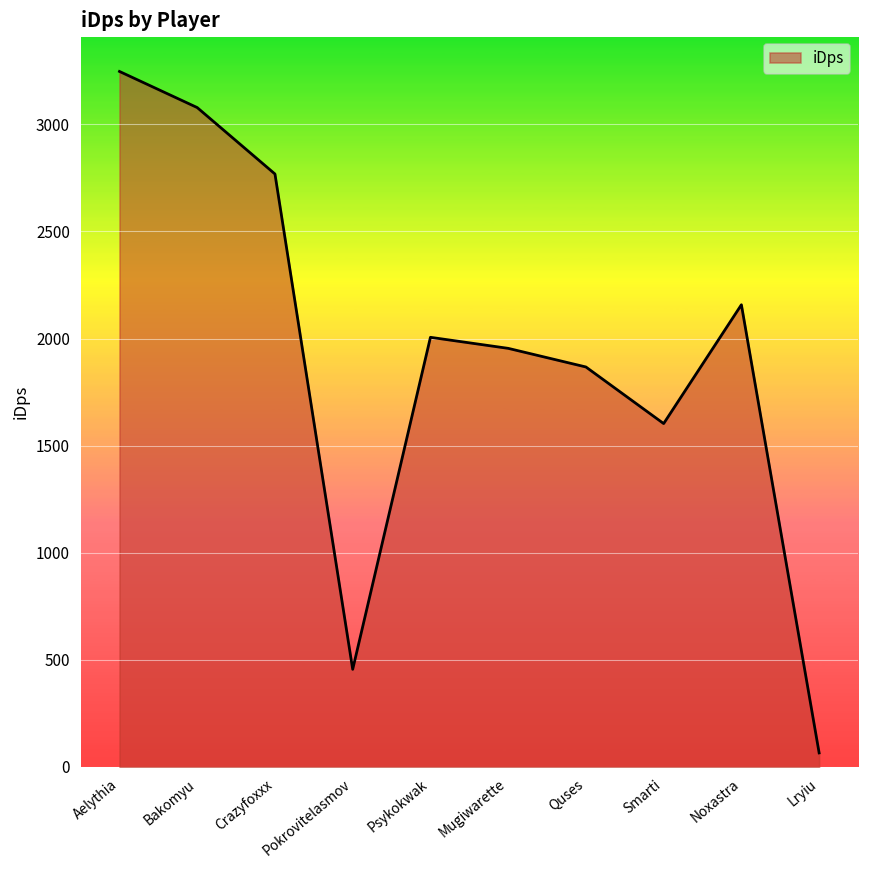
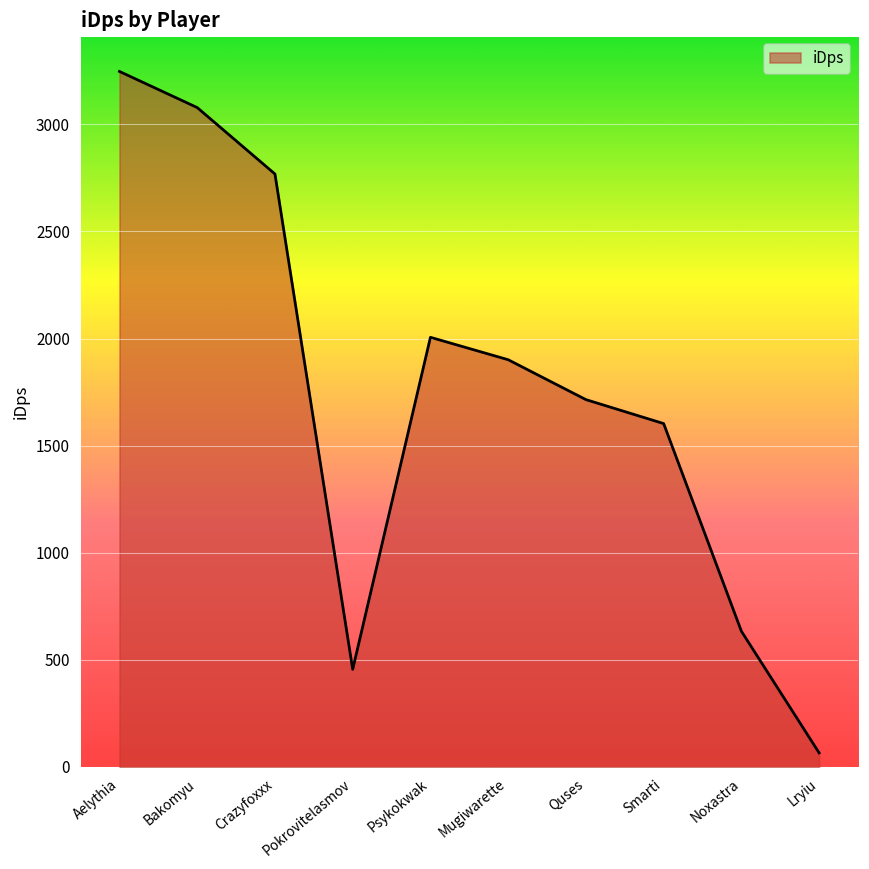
Mugiwarette: 1950 -> 1900
Quses: 1870 -> 1710
Noxastra: 2160 -> 630
